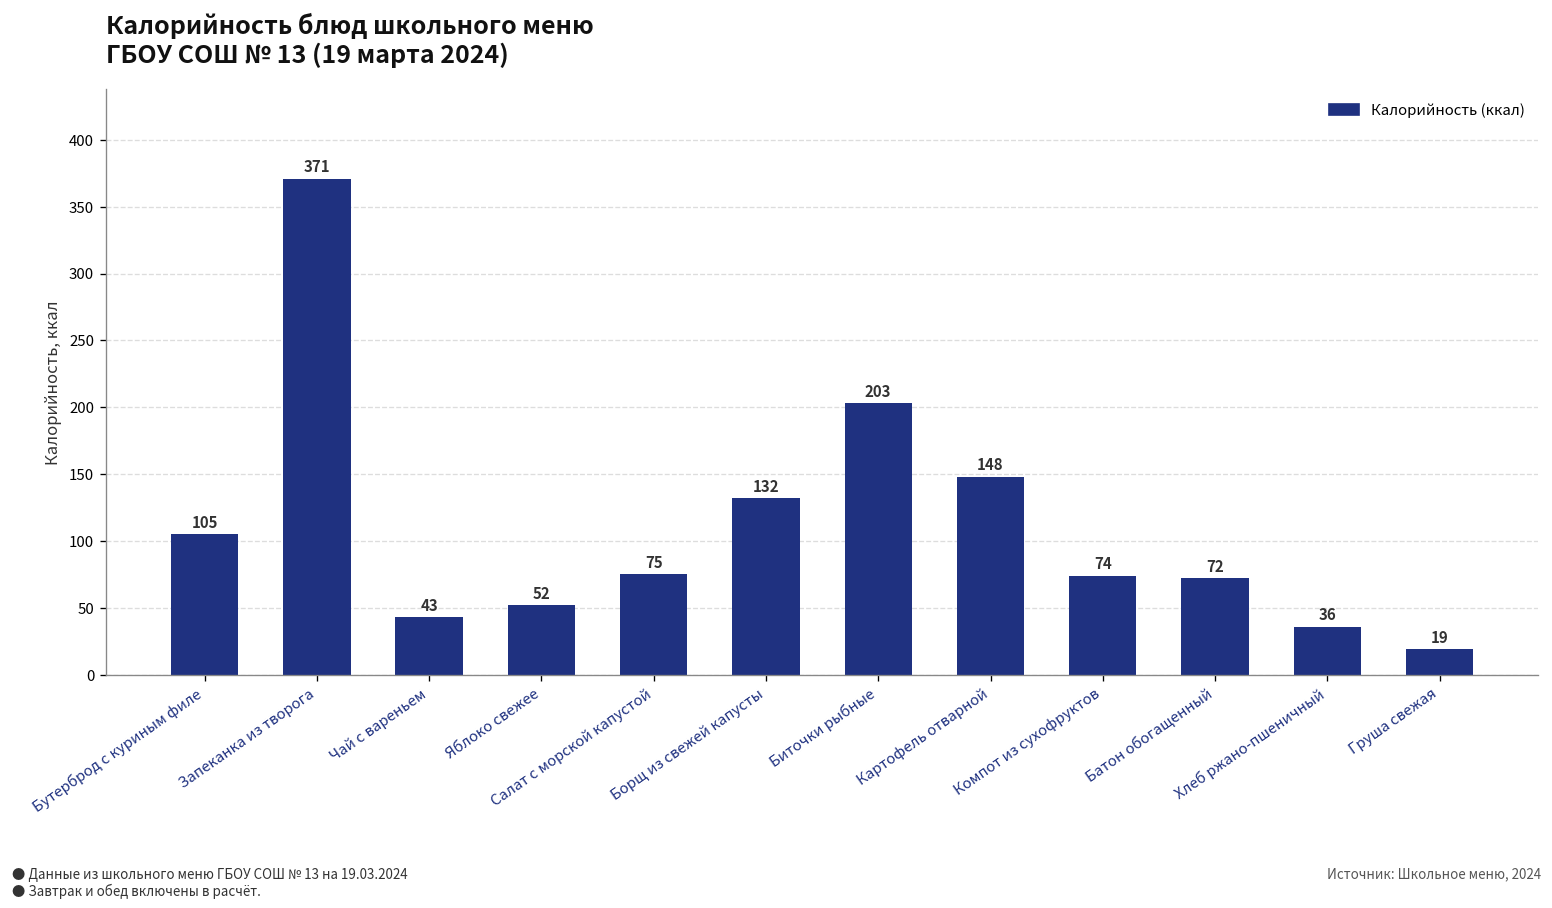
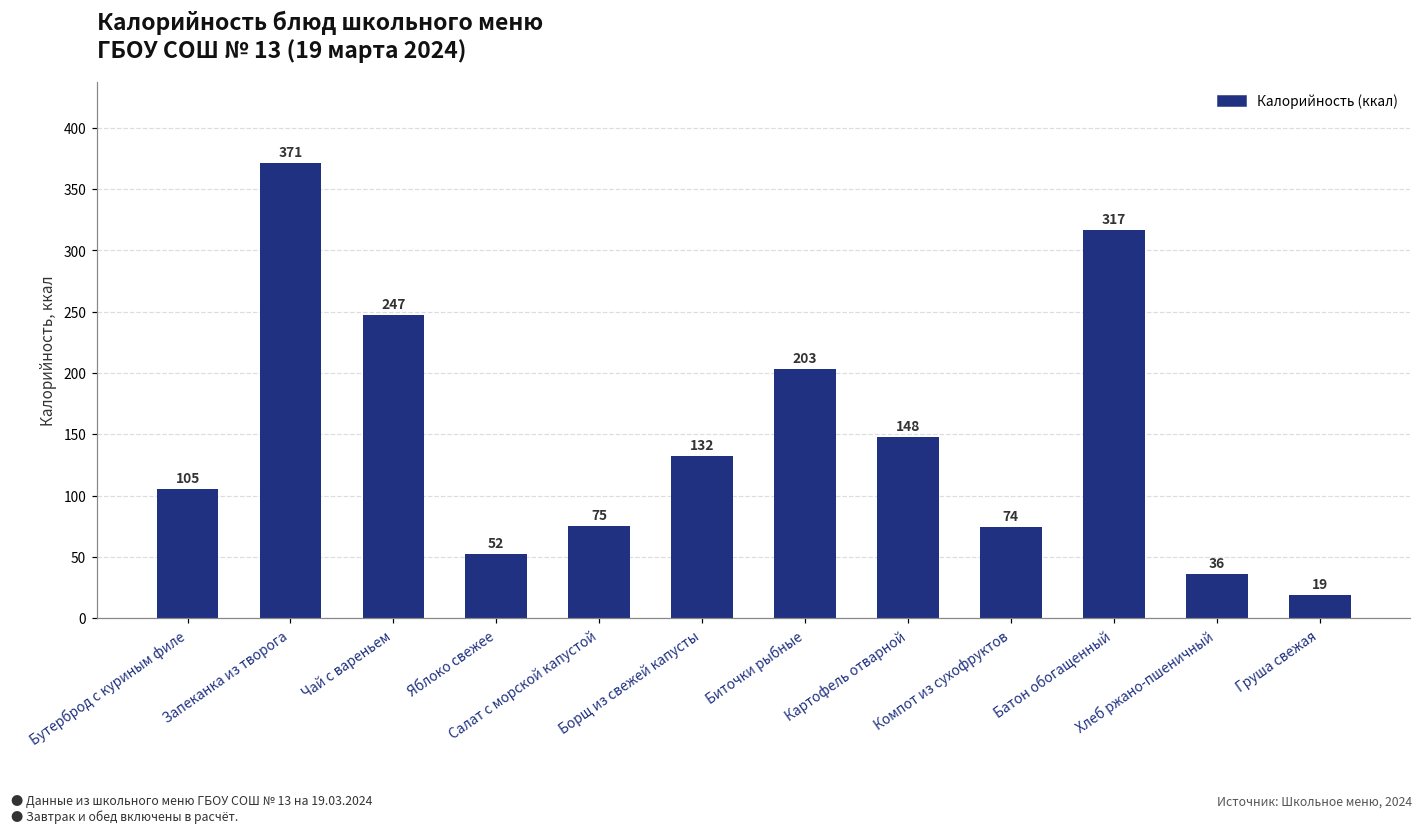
Чай с вареньем: 43 -> 247
Батон обогащенный: 72 -> 317
